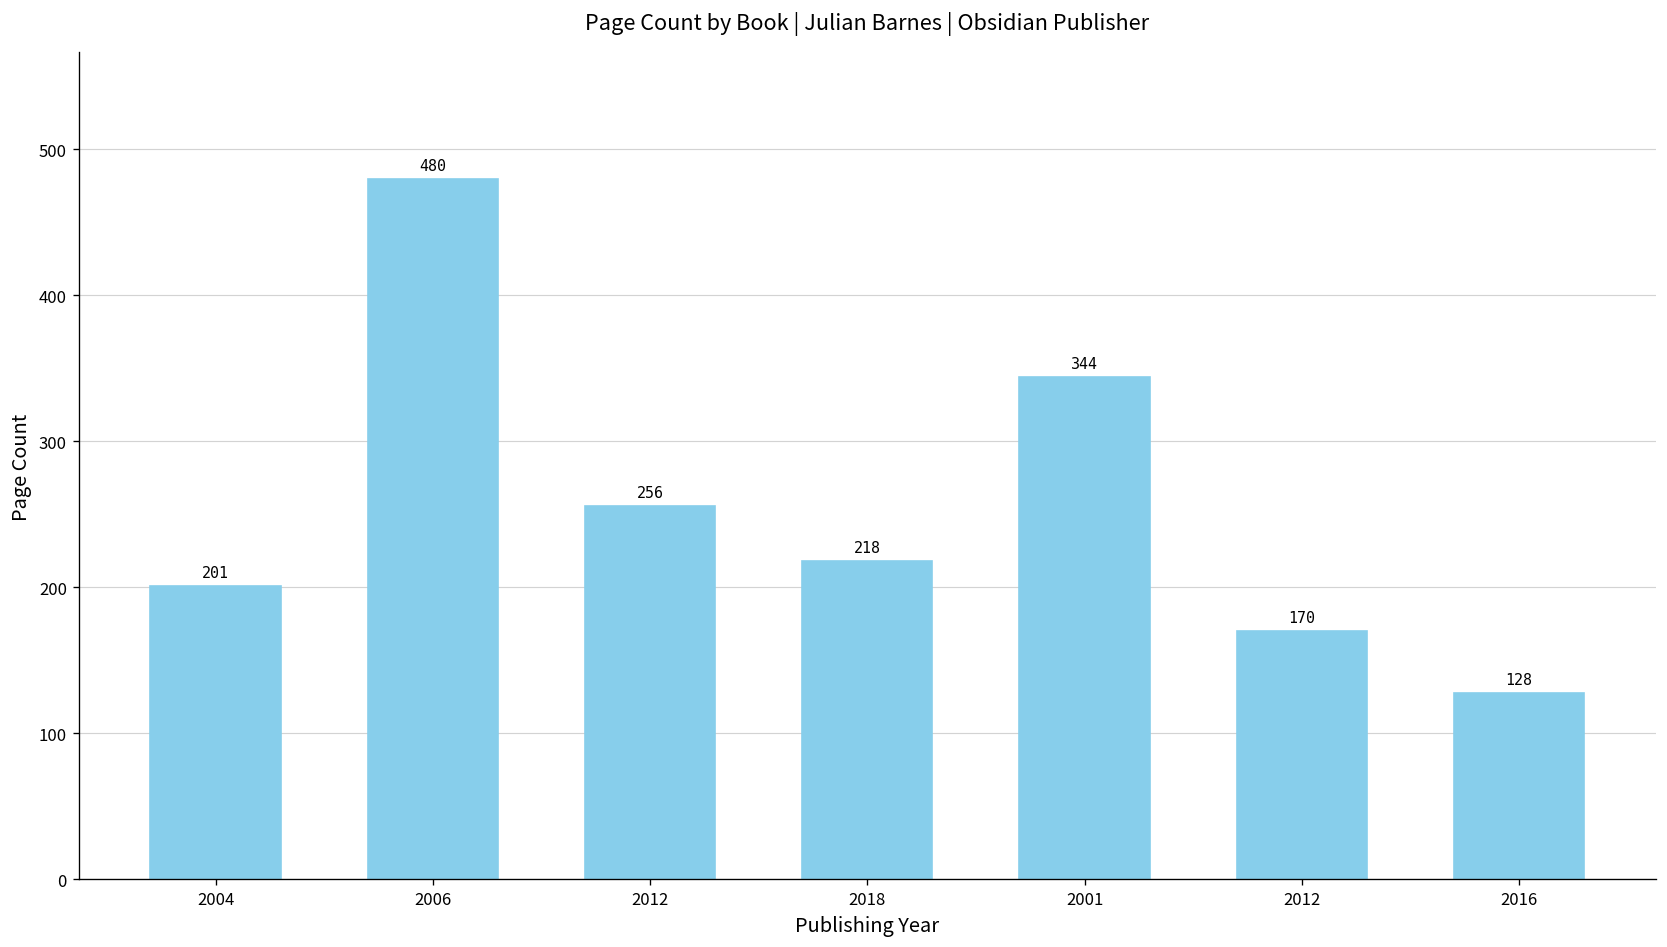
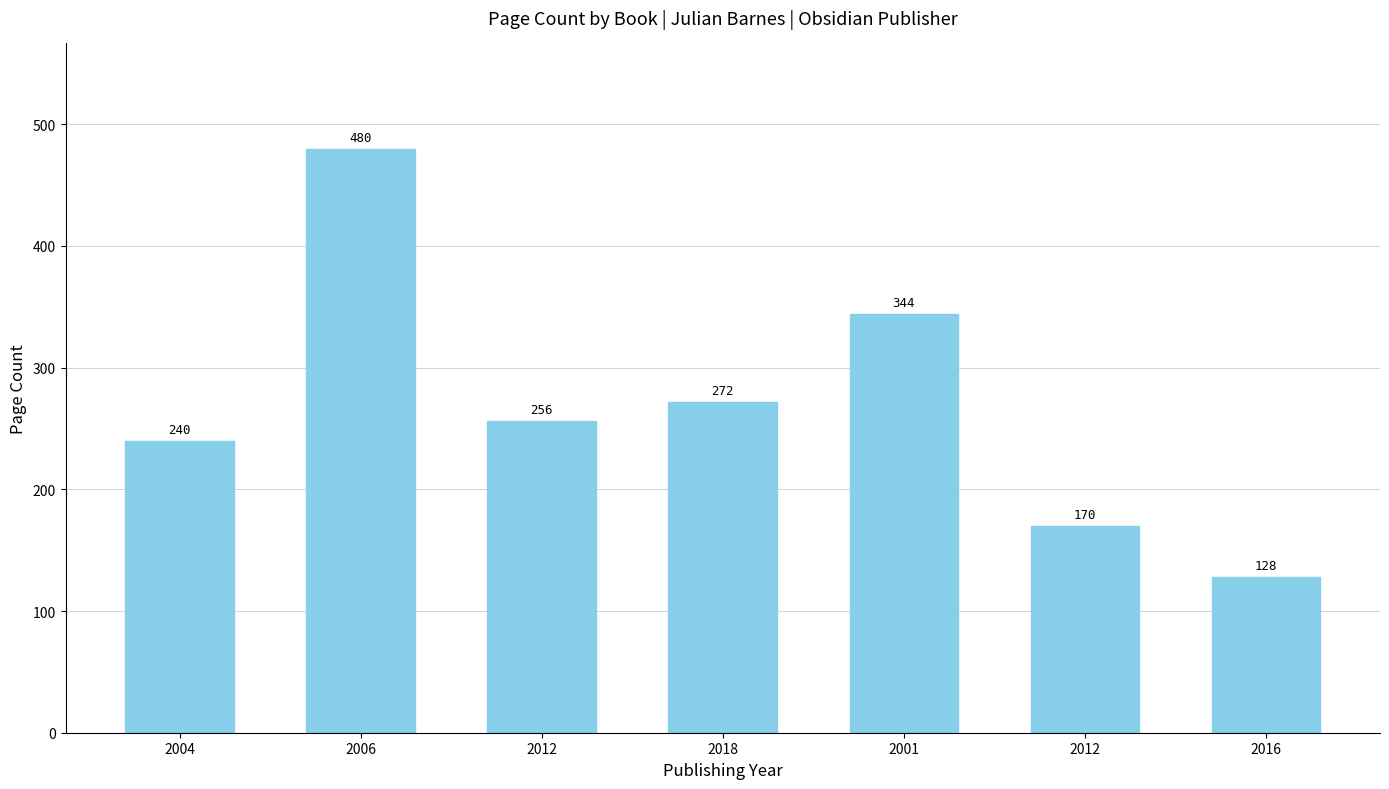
2004: 201 -> 240
2018: 218 -> 272
